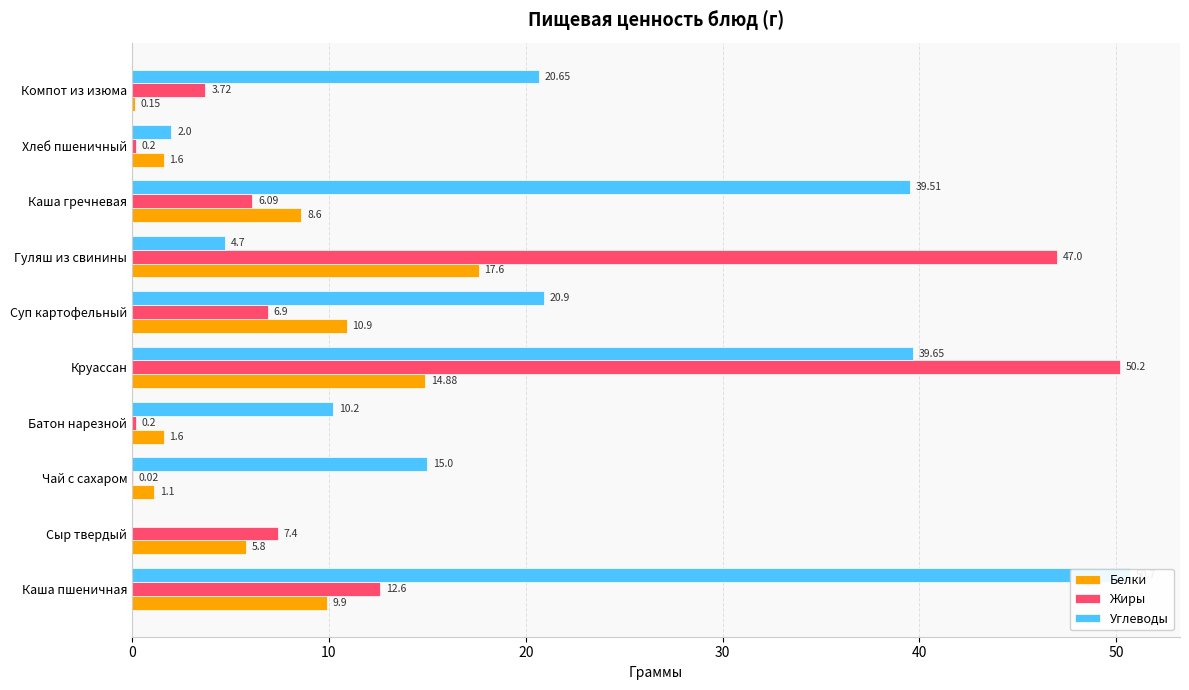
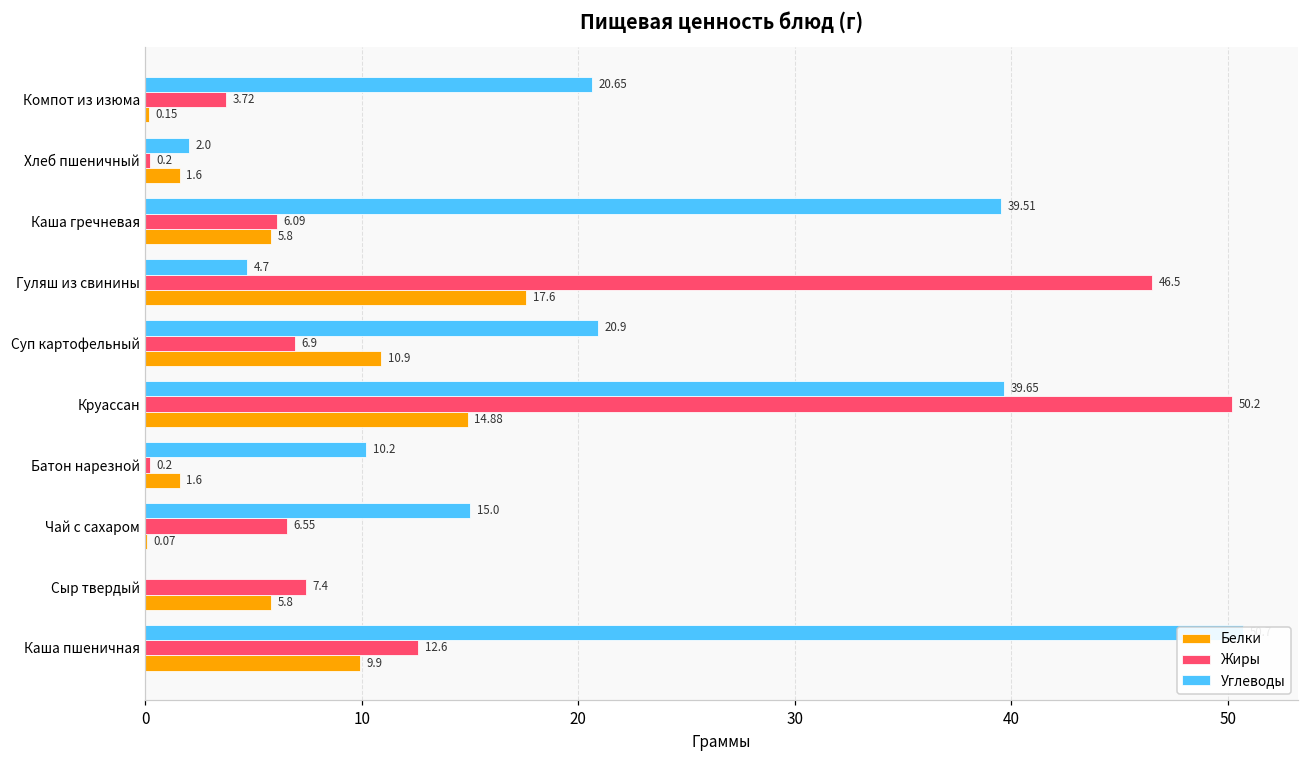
Белки, Каша гречневая: 8.6 -> 5.8
Жиры, Гуляш из свинины: 47.0 -> 46.5
Жиры, Чай с сахаром: 0.02 -> 6.55
Белки, Чай с сахаром: 1.1 -> 0.07
